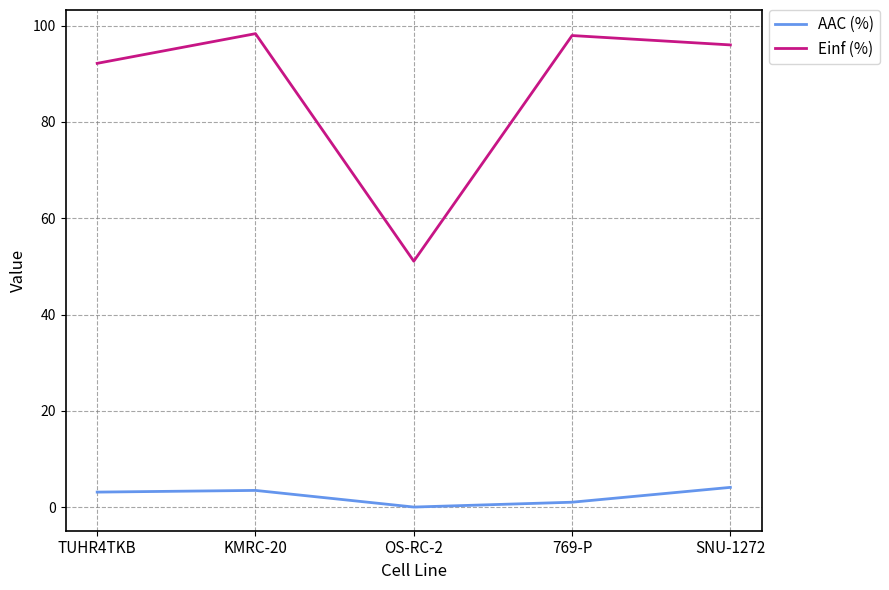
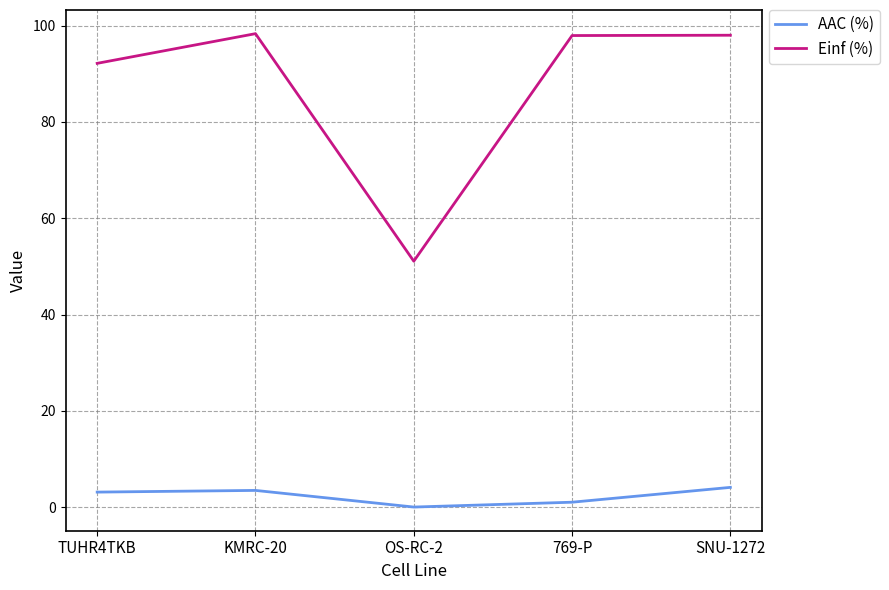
Einf (%), SNU-1272: 96 -> 98
